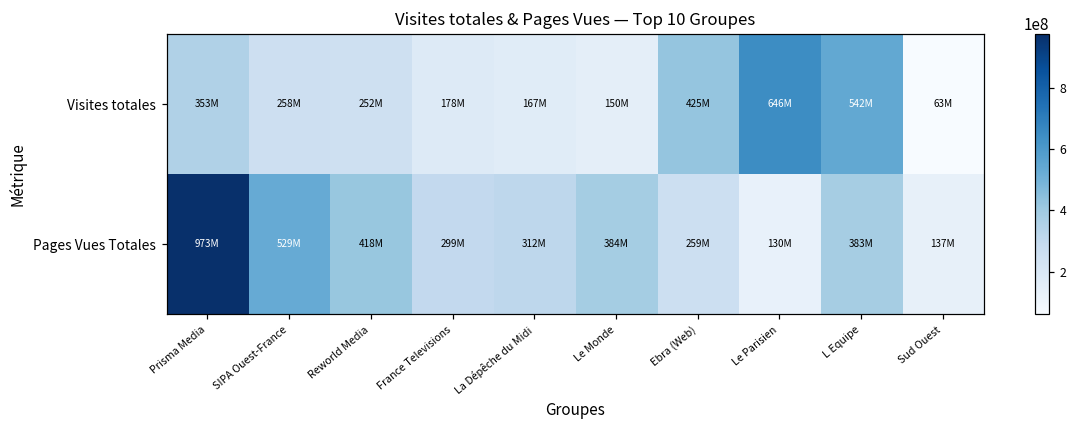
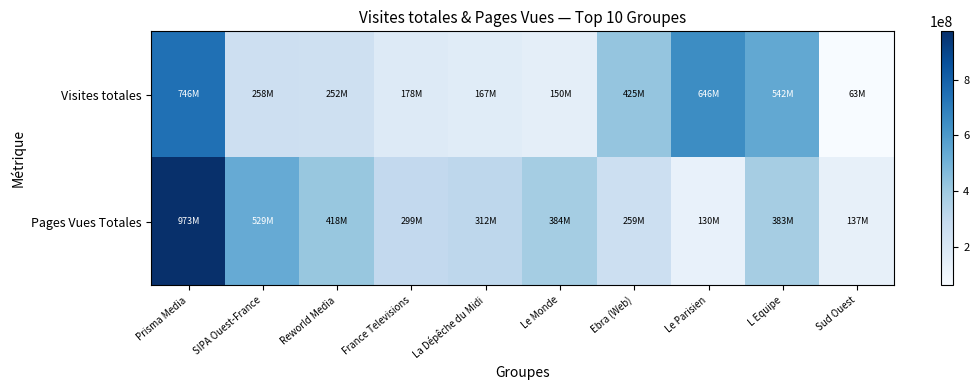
Visites totales, Prisma Media: 353M -> 746M
